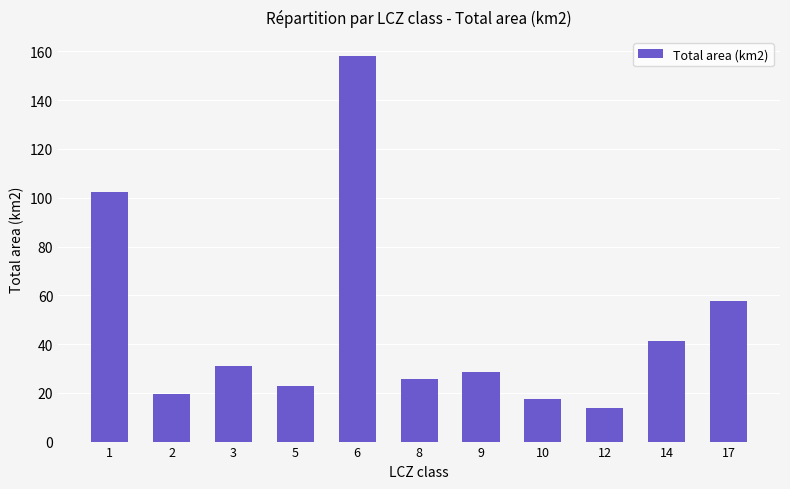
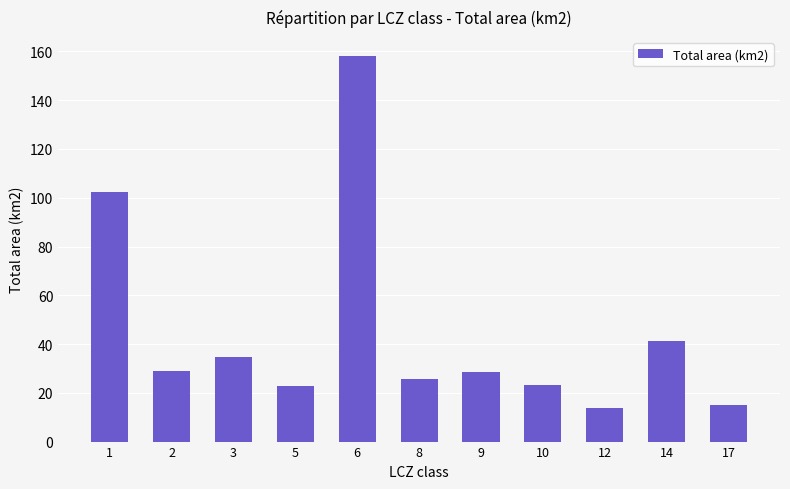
2: 19 -> 29
3: 31 -> 35
10: 17 -> 23
17: 58 -> 15
